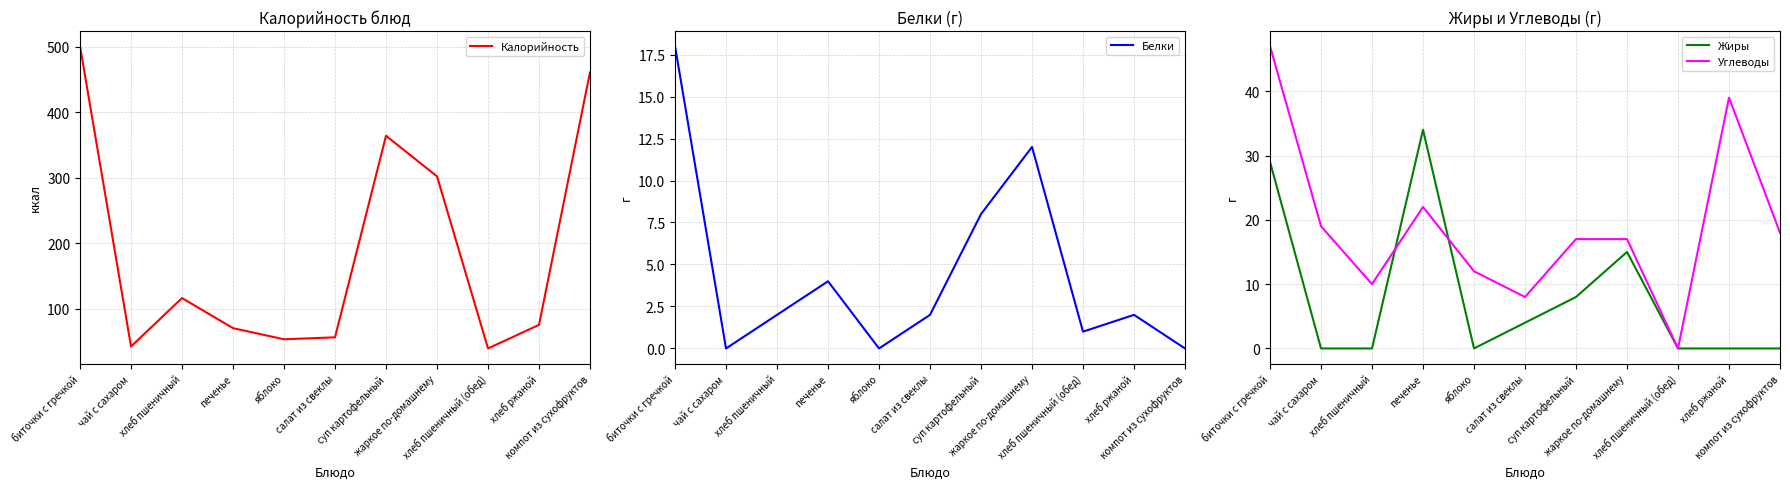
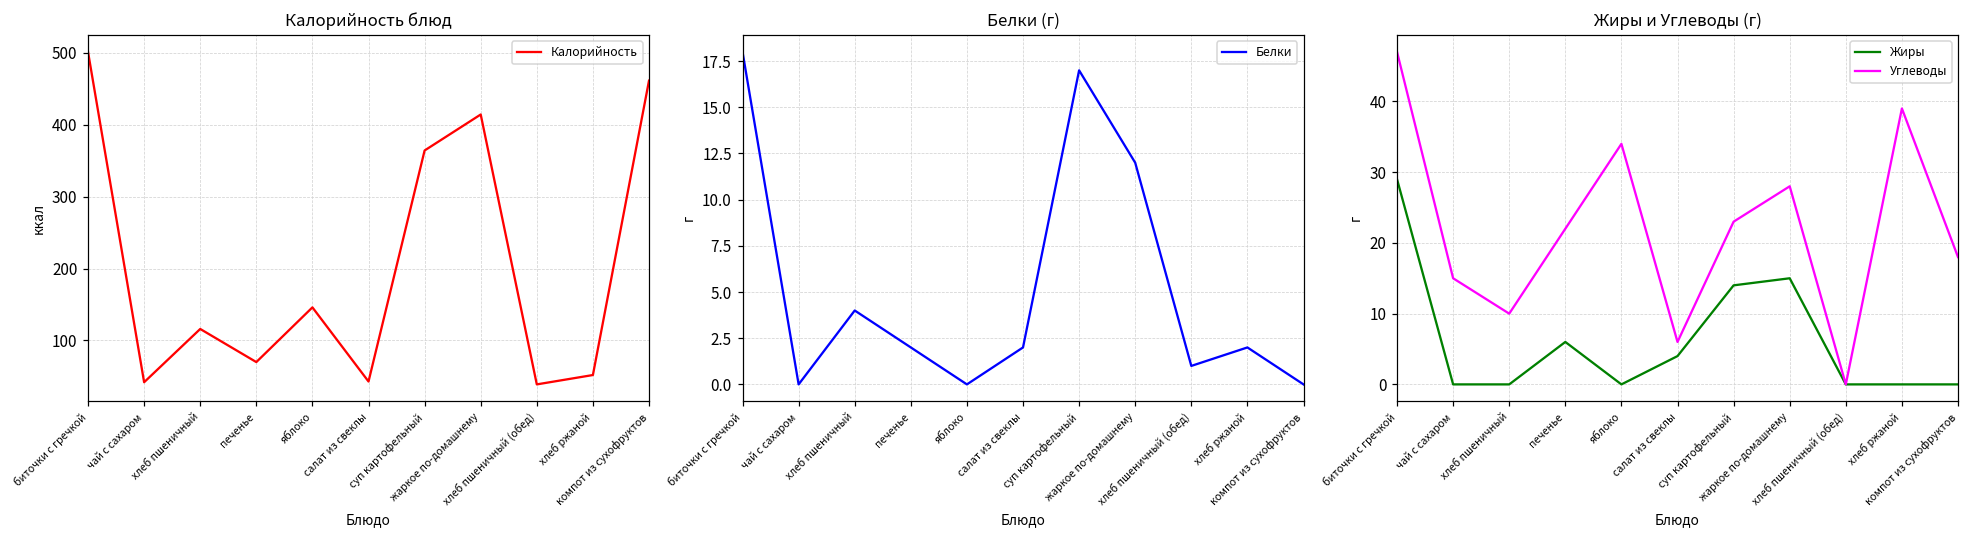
Калорийность блюд, яблоко: 50 -> 150
Калорийность блюд, салат из свеклы: 60 -> 40
Калорийность блюд, жаркое по-домашнему: 300 -> 410
Калорийность блюд, хлеб ржаной: 80 -> 50
Белки (г), хлеб пшеничный: 2 -> 4
Белки (г), печенье: 4 -> 2
Белки (г), суп картофельный: 8 -> 17
Жиры и Углеводы (г), Углеводы, чай с сахаром: 19 -> 15
Жиры и Углеводы (г), Жиры, печенье: 34 -> 6
Жиры и Углеводы (г), Углеводы, яблоко: 12 -> 34
Жиры и Углеводы (г), Углеводы, салат из свеклы: 8 -> 6
Жиры и Углеводы (г), Жиры, суп картофельный: 8 -> 14
Жиры и Углеводы (г), Углеводы, суп картофельный: 17 -> 23
Жиры и Углеводы (г), Углеводы, жаркое по-домашнему: 17 -> 28
